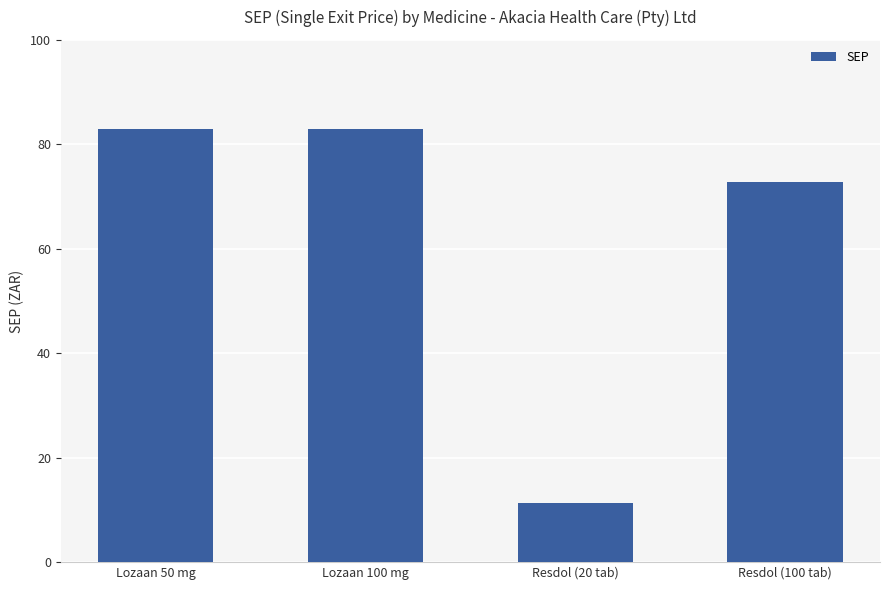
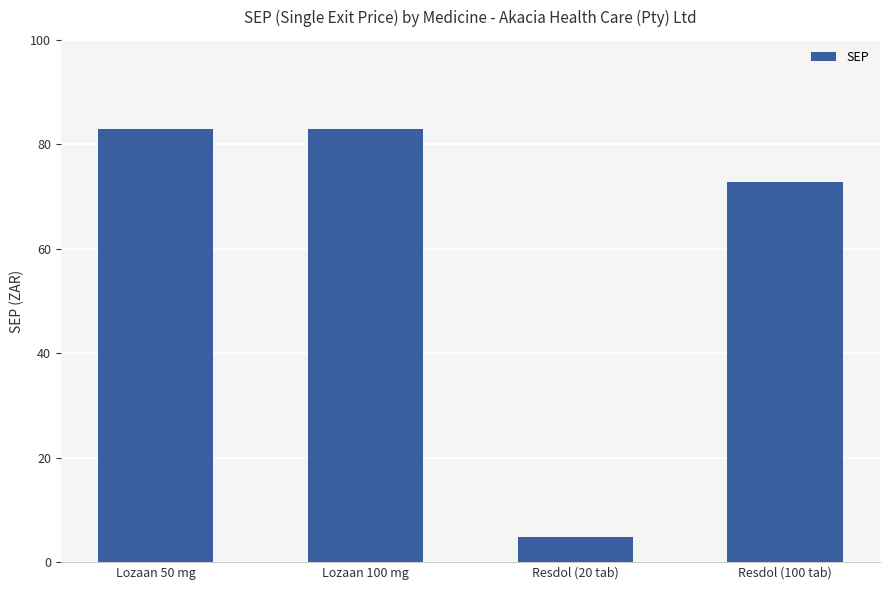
Resdol (20 tab): 11 -> 5
